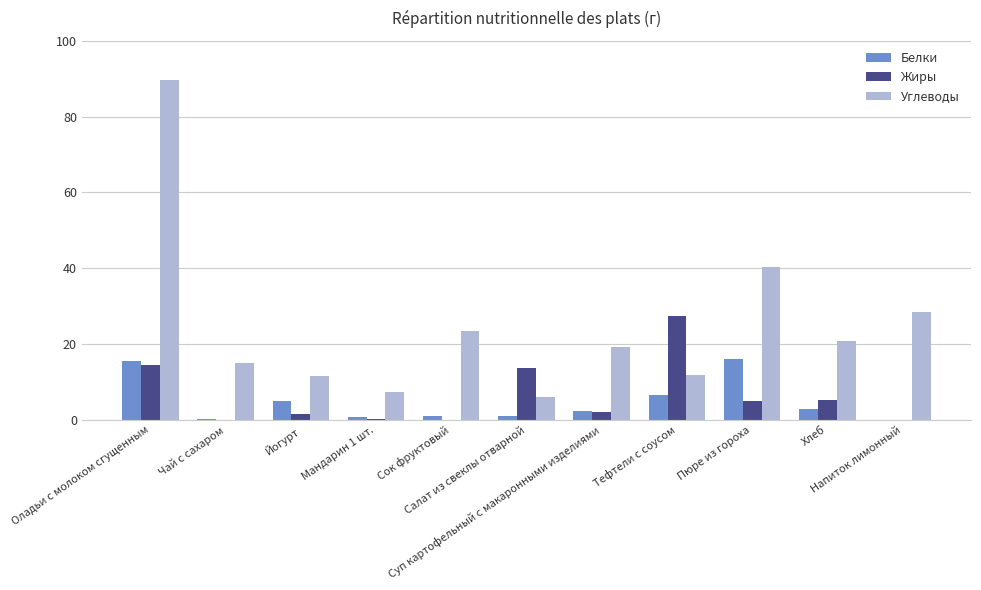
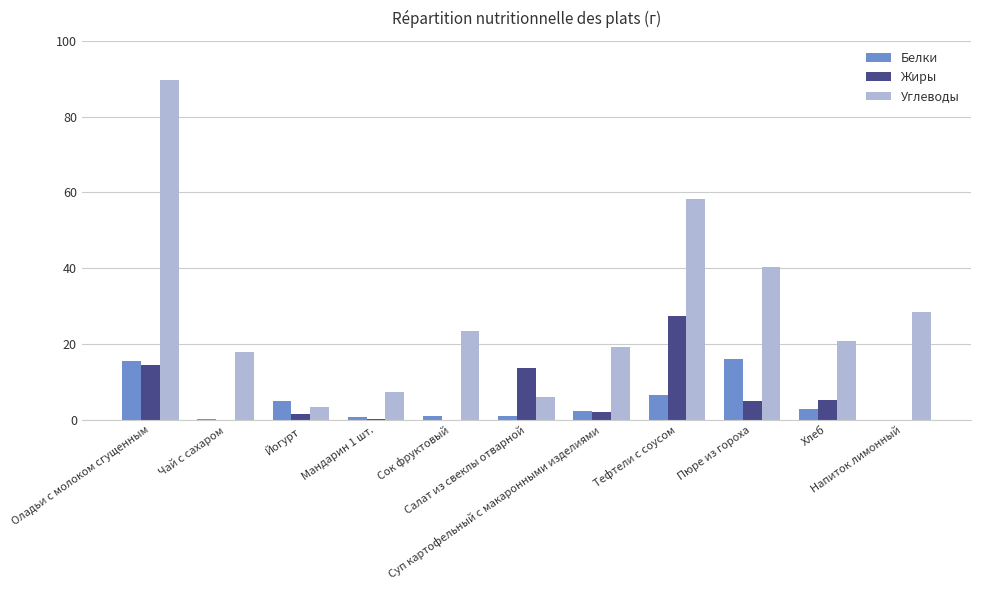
Углеводы, Чай с сахаром: 15 -> 18
Углеводы, Йогурт: 12 -> 4
Углеводы, Тефтели с соусом: 12 -> 58
